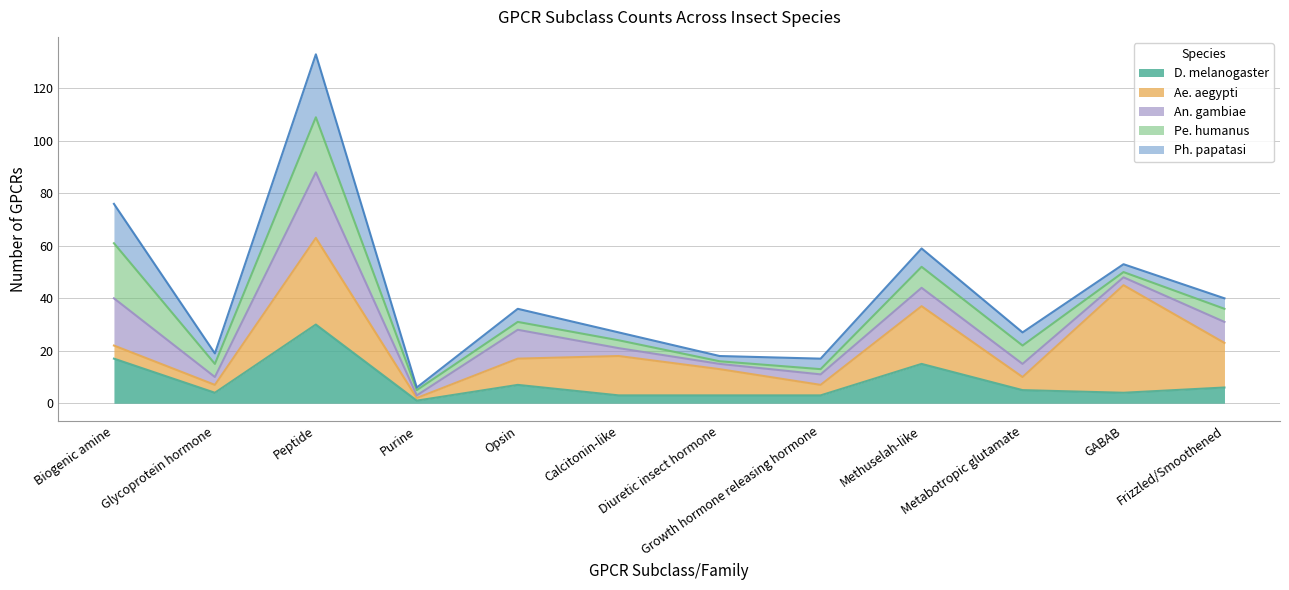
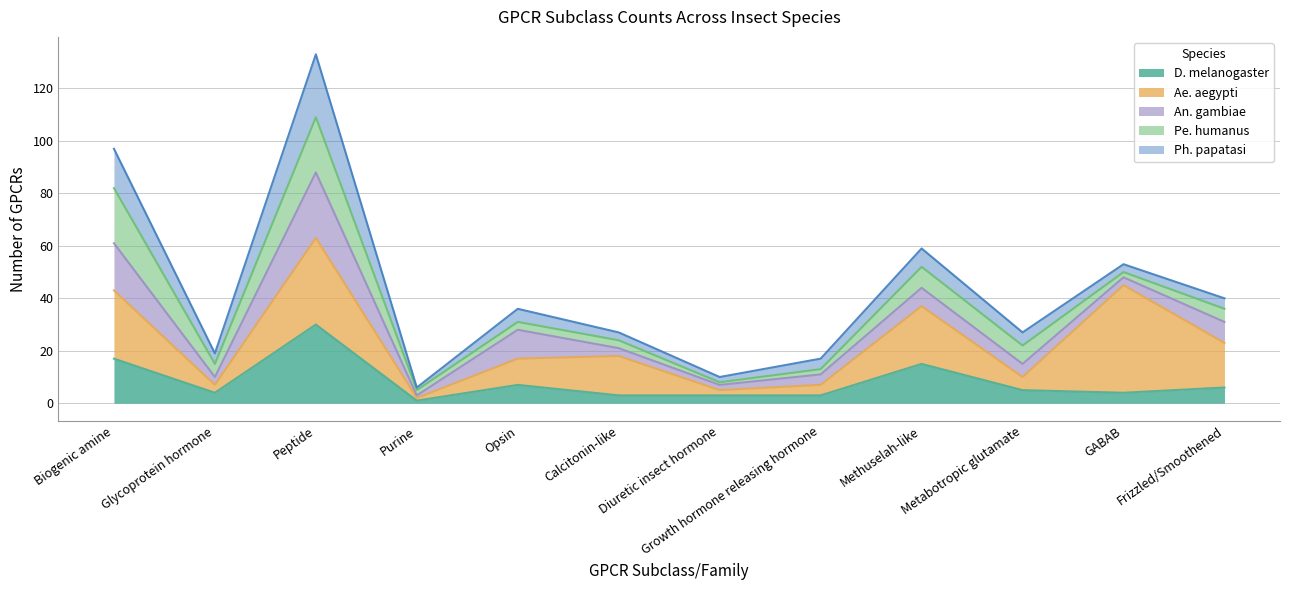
Ae. aegypti, Biogenic amine: 5 -> 26
Ae. aegypti, Diuretic insect hormone: 10 -> 2
